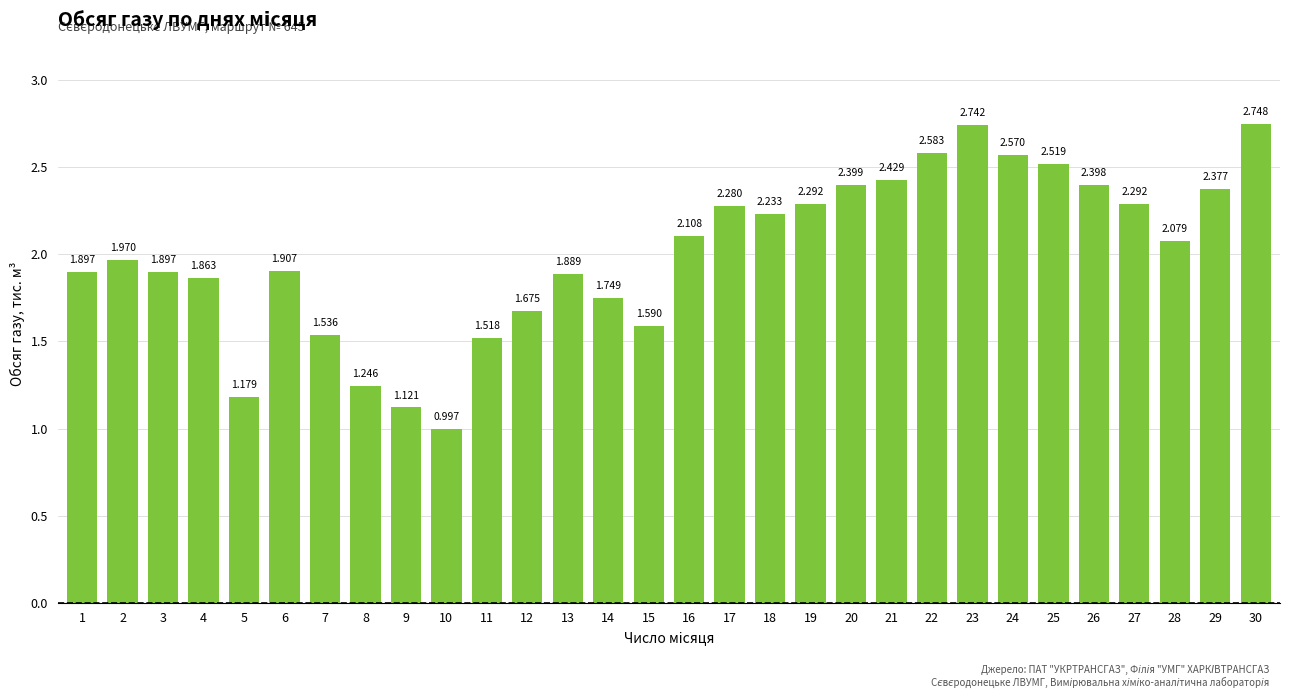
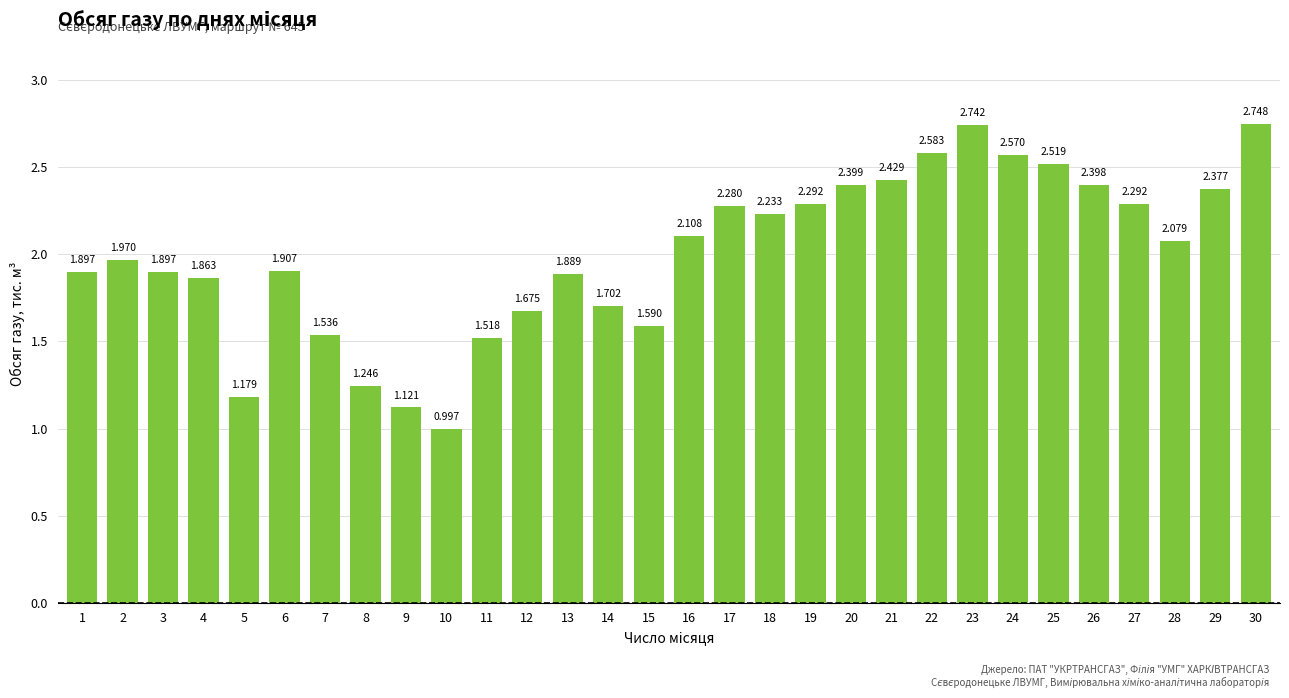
14: 1.749 -> 1.702
